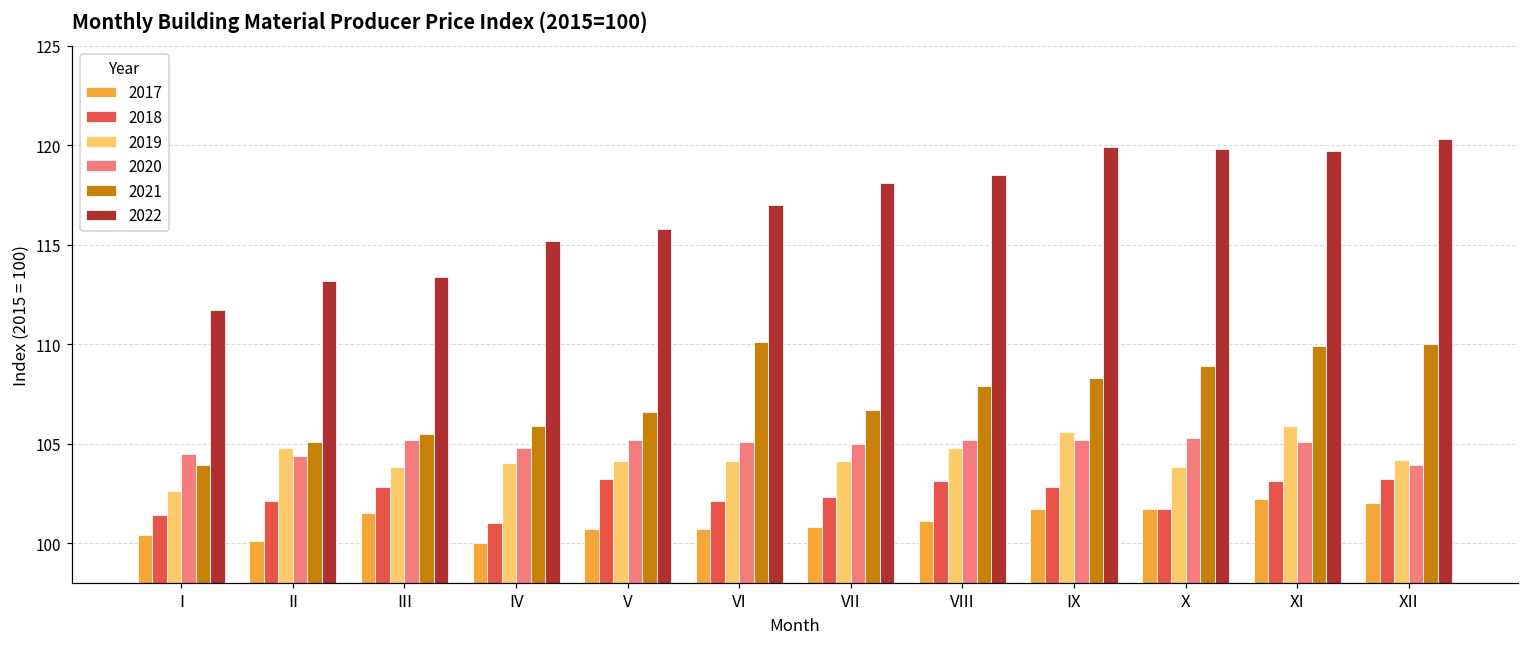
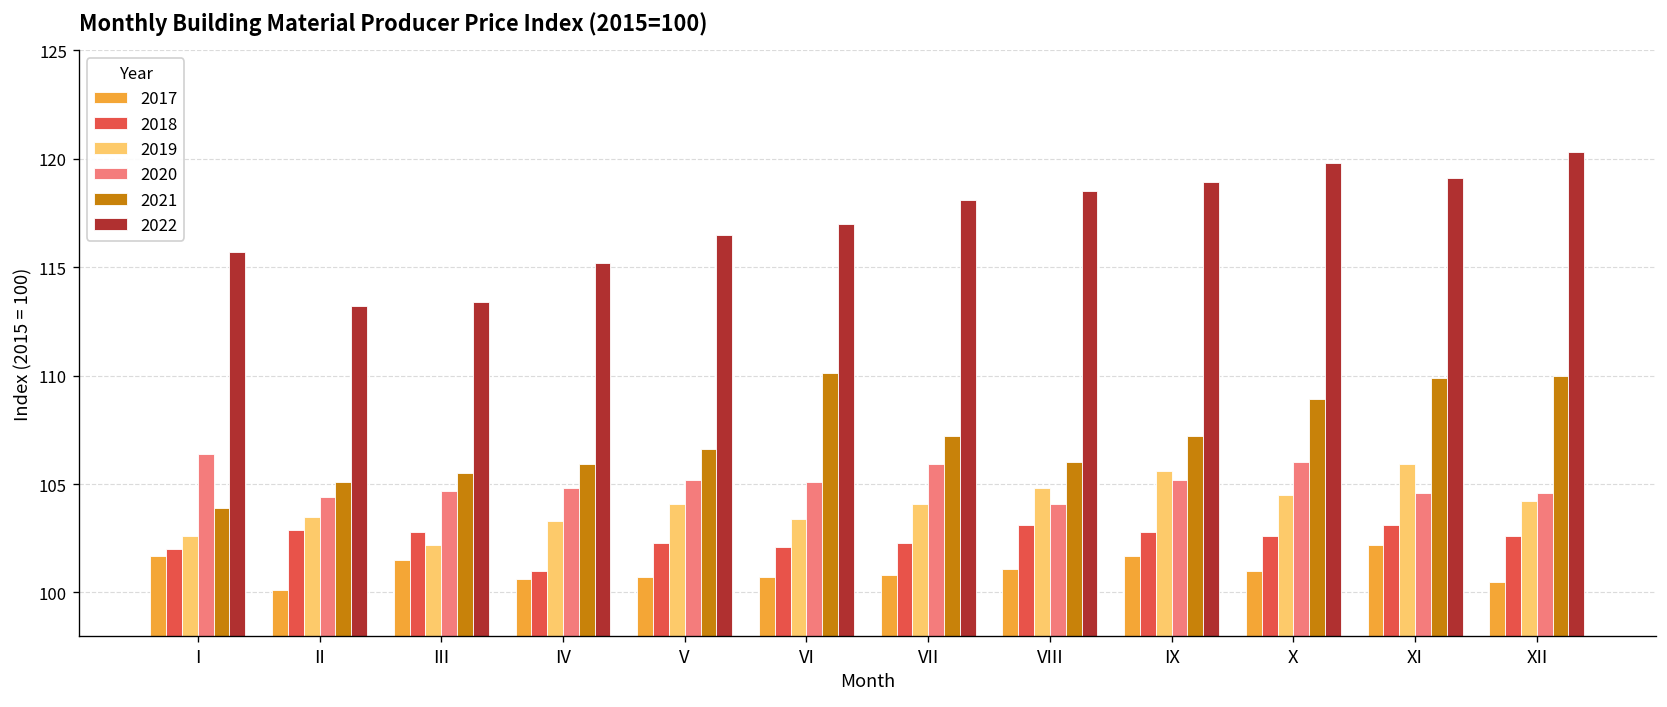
2017, I: 100.4 -> 101.7
2018, I: 101.4 -> 102.0
2020, I: 104.5 -> 106.4
2022, I: 111.7 -> 115.7
2018, II: 102.1 -> 102.9
2019, II: 104.8 -> 103.5
2019, III: 103.8 -> 102.2
2020, III: 105.2 -> 104.7
2017, IV: 100.0 -> 100.6
2019, IV: 104.0 -> 103.3
2018, V: 103.2 -> 102.3
2022, V: 115.8 -> 116.5
2019, VI: 104.1 -> 103.4
2020, VII: 105.0 -> 105.9
2021, VII: 106.7 -> 107.2
2020, VIII: 105.2 -> 104.1
2021, VIII: 107.9 -> 106.0
2021, IX: 108.3 -> 107.2
2022, IX: 119.9 -> 118.9
2017, X: 101.7 -> 101.0
2018, X: 101.7 -> 102.6
2019, X: 103.8 -> 104.5
2020, X: 105.3 -> 106.0
2020, XI: 105.1 -> 104.6
2022, XI: 119.7 -> 119.1
2017, XII: 102.0 -> 100.5
2018, XII: 103.2 -> 102.6
2020, XII: 103.9 -> 104.6
